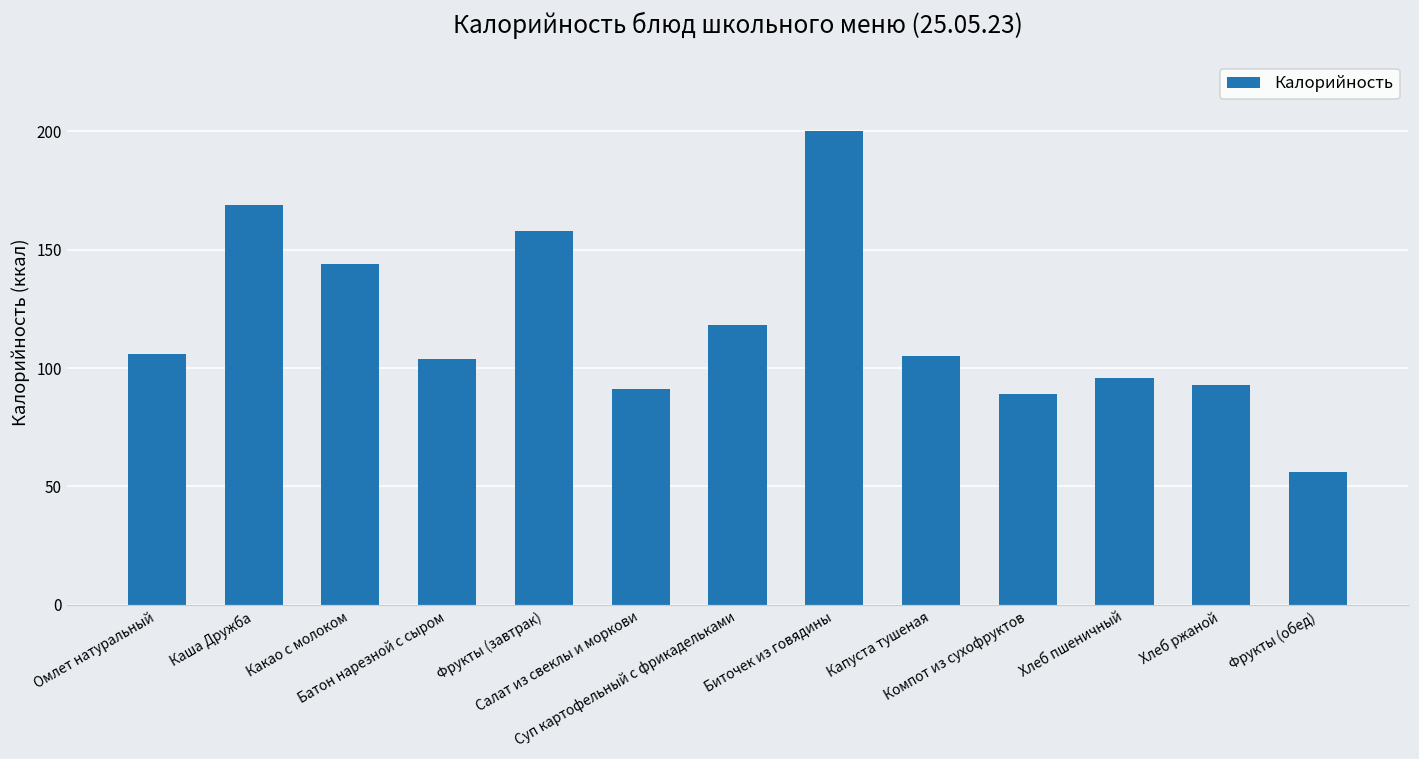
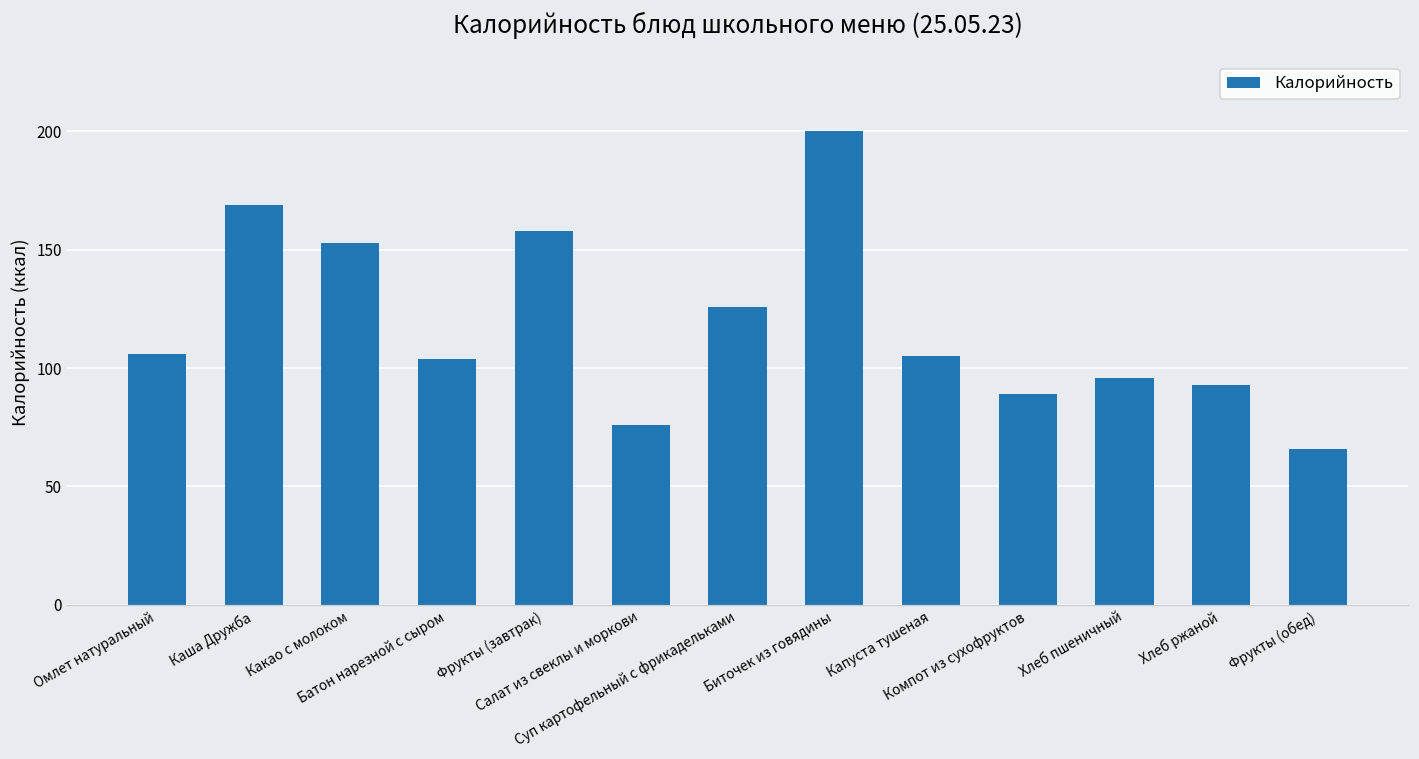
Какао с молоком: 144 -> 153
Салат из свеклы и моркови: 91 -> 76
Суп картофельный с фрикадельками: 118 -> 126
Фрукты (обед): 56 -> 66
